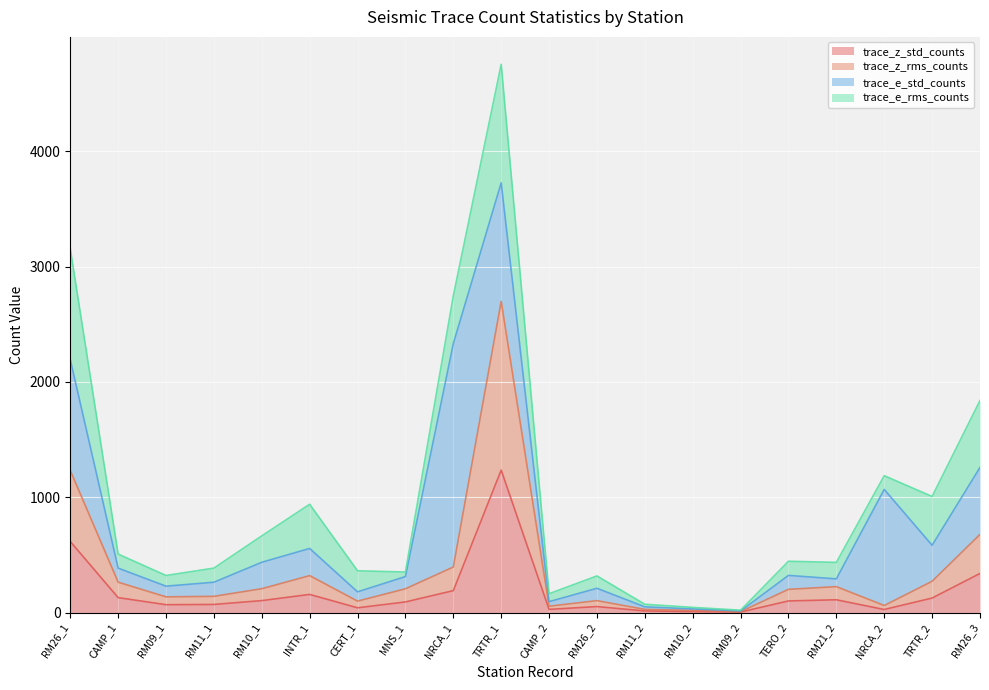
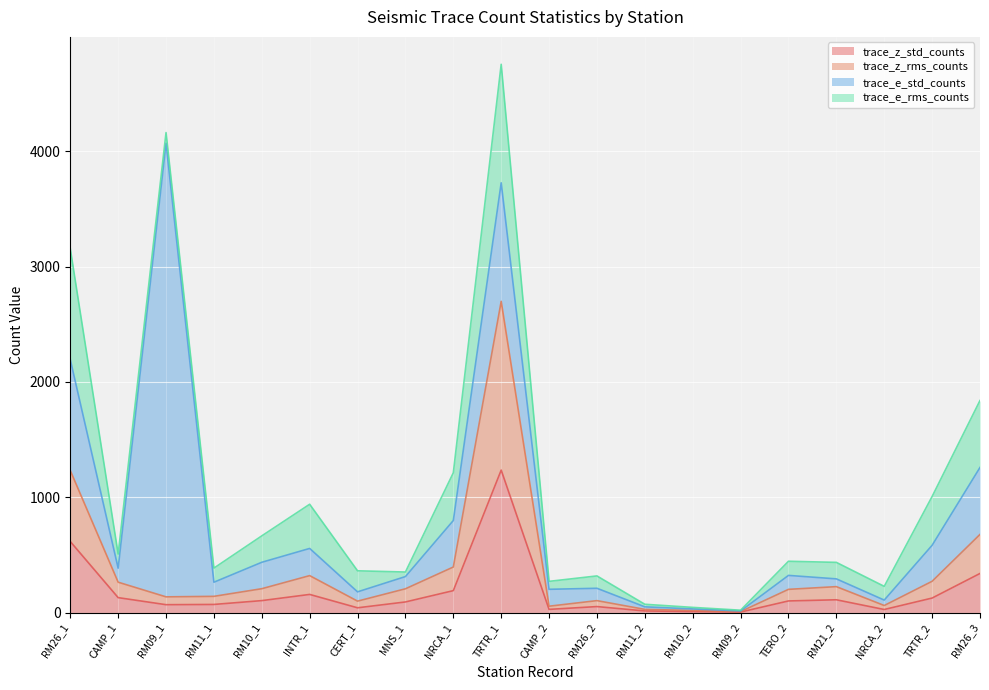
trace_e_std_counts, RM09_1: 90 -> 3930
trace_e_std_counts, NRCA_1: 1940 -> 400
trace_e_std_counts, CAMP_2: 40 -> 150
trace_e_std_counts, NRCA_2: 1010 -> 50
